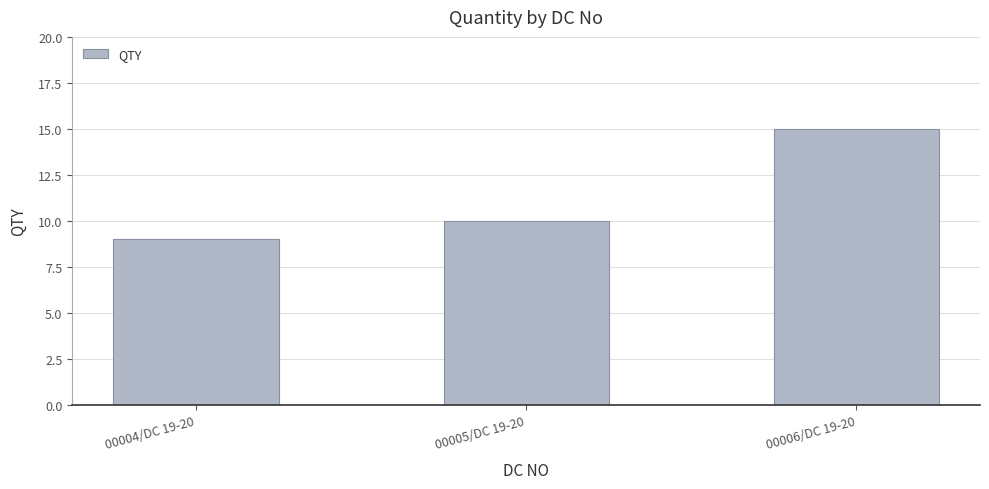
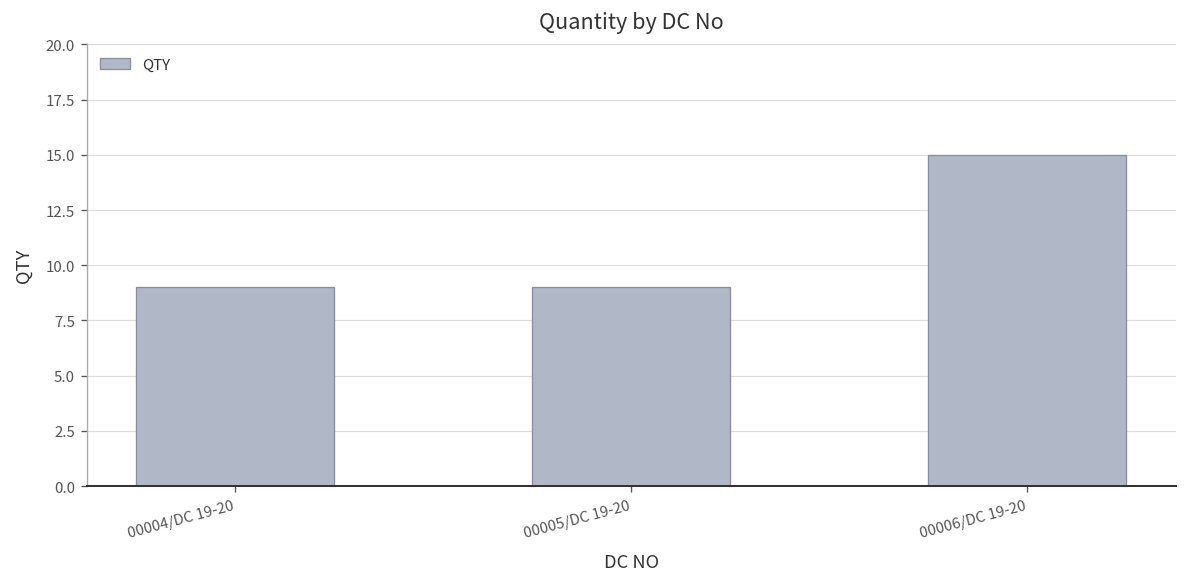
00005/DC 19-20: 10 -> 9
